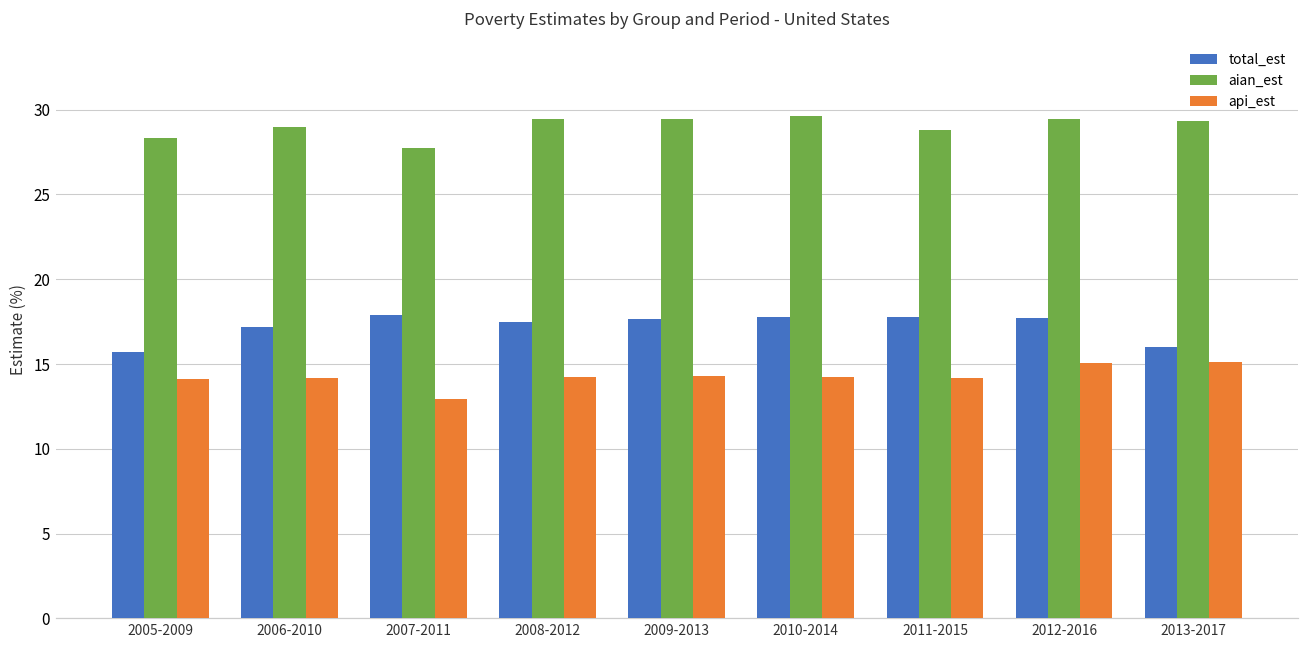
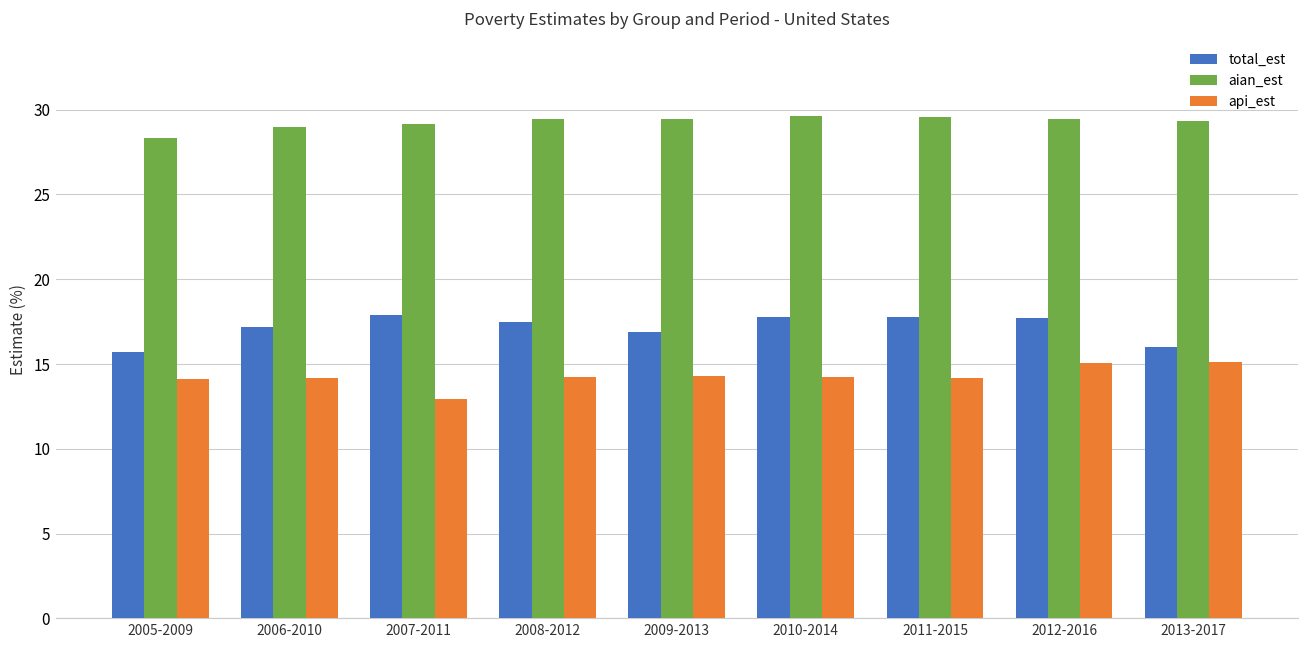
aian_est, 2007-2011: 27.7 -> 29.2
total_est, 2009-2013: 17.7 -> 16.9
aian_est, 2011-2015: 28.8 -> 29.5
